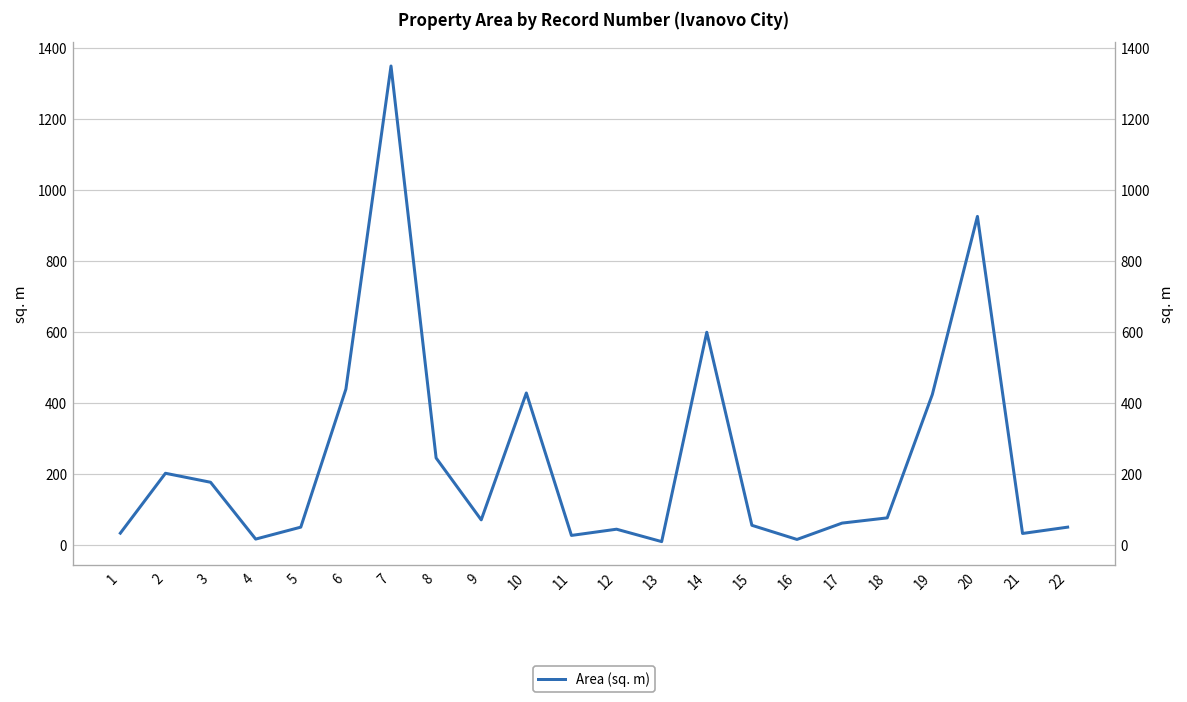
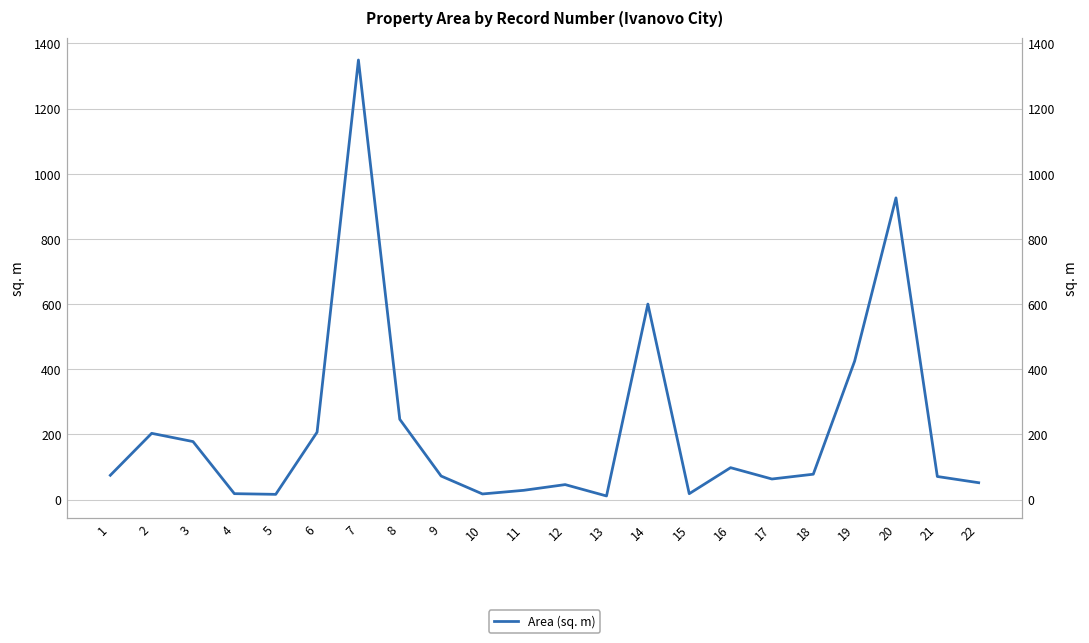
1: 30 -> 70
5: 50 -> 20
6: 440 -> 210
10: 430 -> 20
15: 60 -> 20
16: 20 -> 100
21: 30 -> 70
